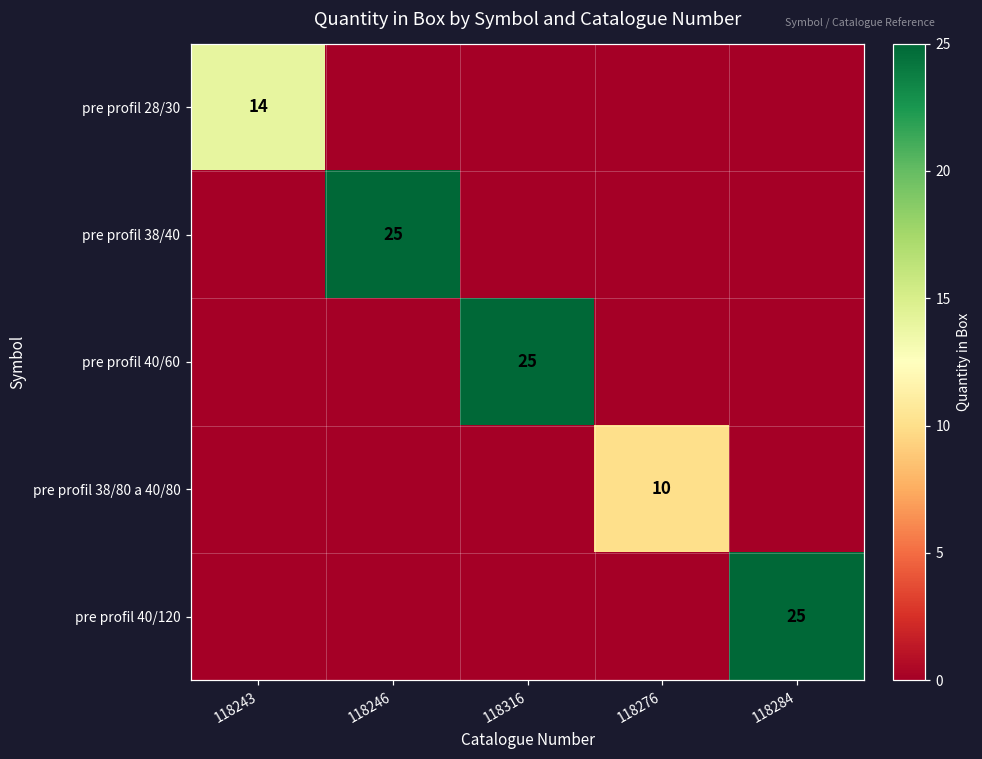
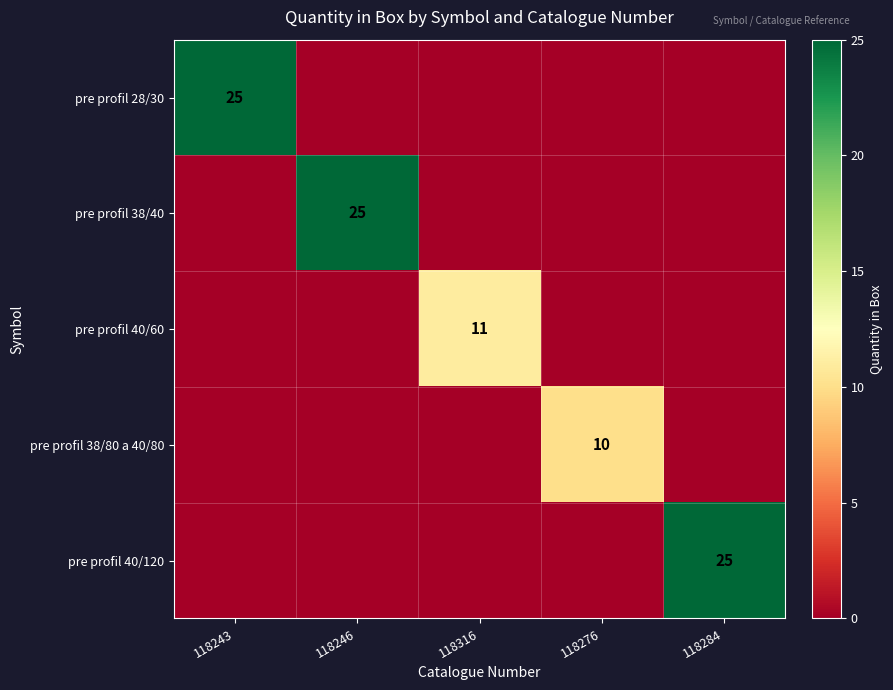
pre profil 28/30, 118243: 14 -> 25
pre profil 40/60, 118316: 25 -> 11
